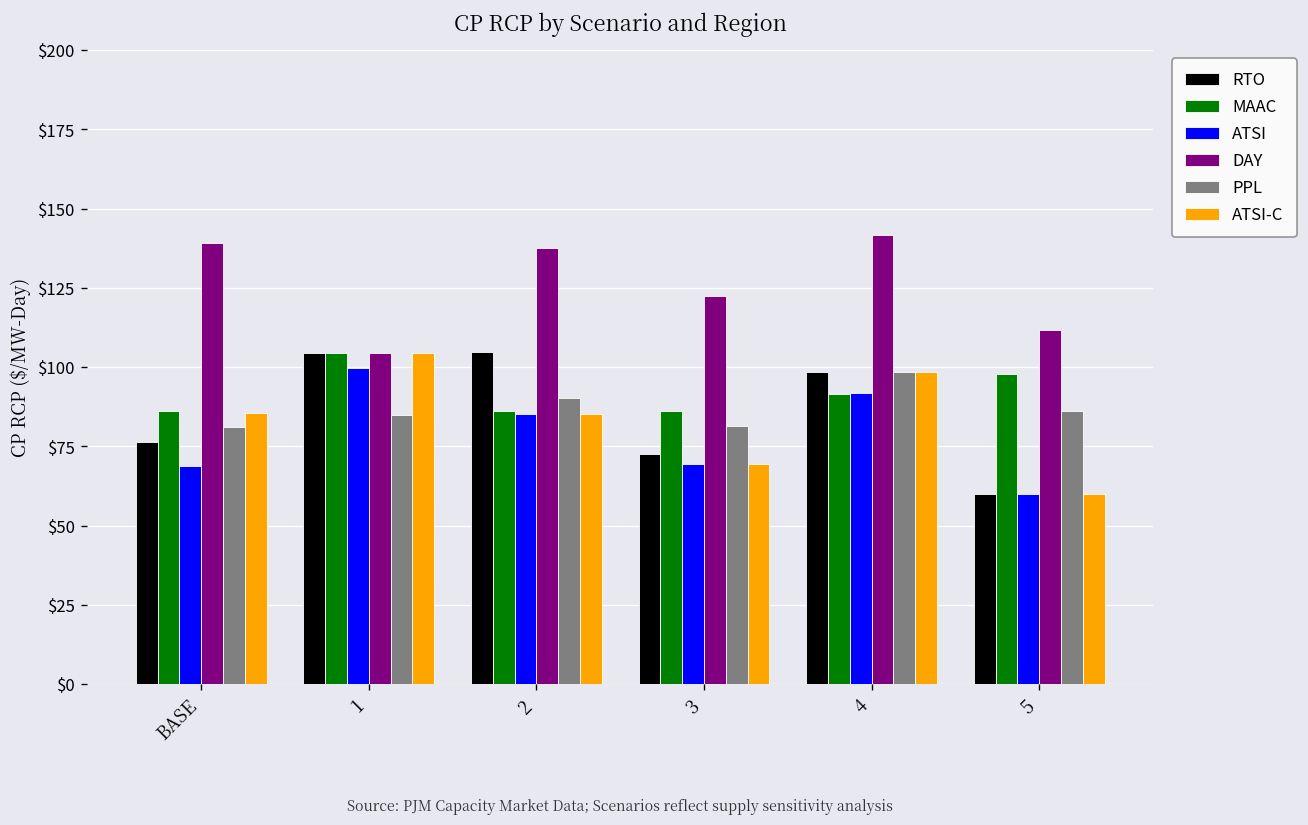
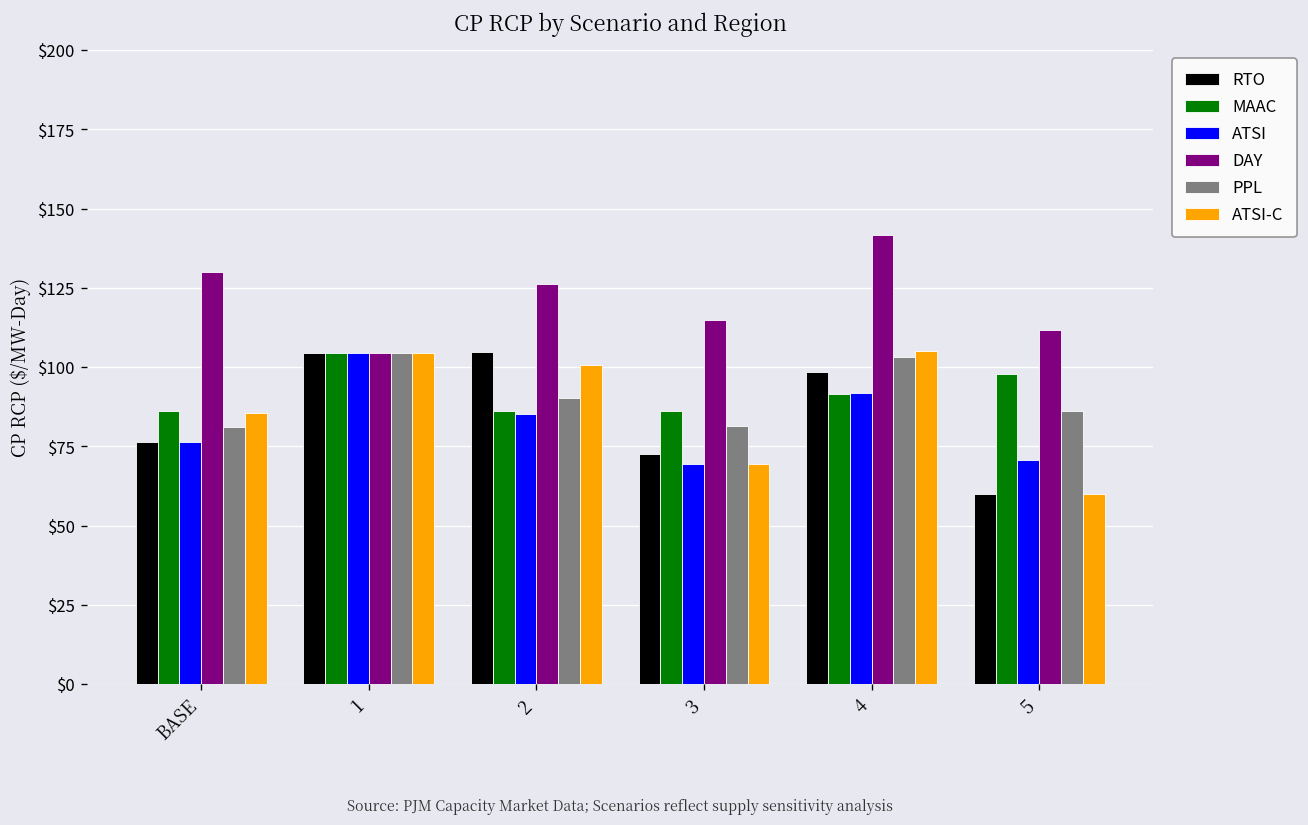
ATSI, BASE: $69 -> $77
DAY, BASE: $139 -> $130
ATSI, 1: $100 -> $104
PPL, 1: $85 -> $104
DAY, 2: $138 -> $126
ATSI-C, 2: $85 -> $101
DAY, 3: $123 -> $115
PPL, 4: $98 -> $103
ATSI-C, 4: $98 -> $105
ATSI, 5: $60 -> $71
